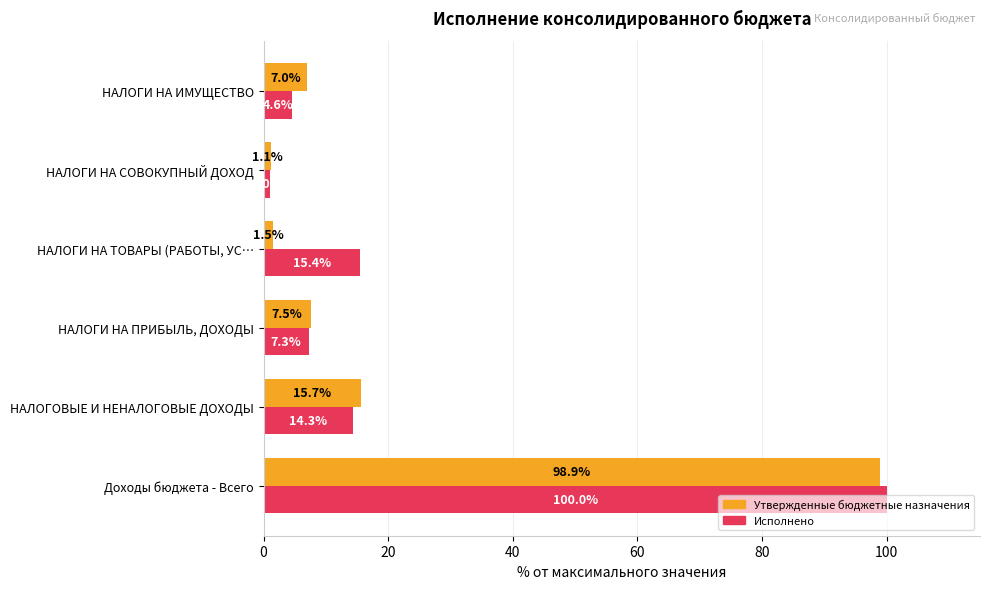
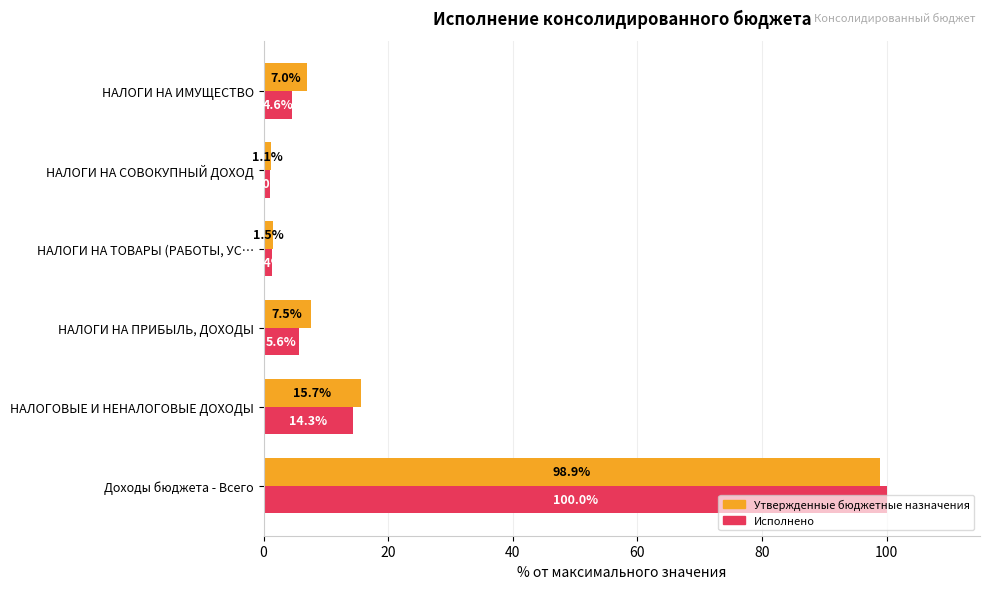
Исполнено, НАЛОГИ НА ТОВАРЫ (РАБОТЫ, УС…: 15 -> 1
Исполнено, НАЛОГИ НА ПРИБЫЛЬ, ДОХОДЫ: 7.3% -> 5.6%
